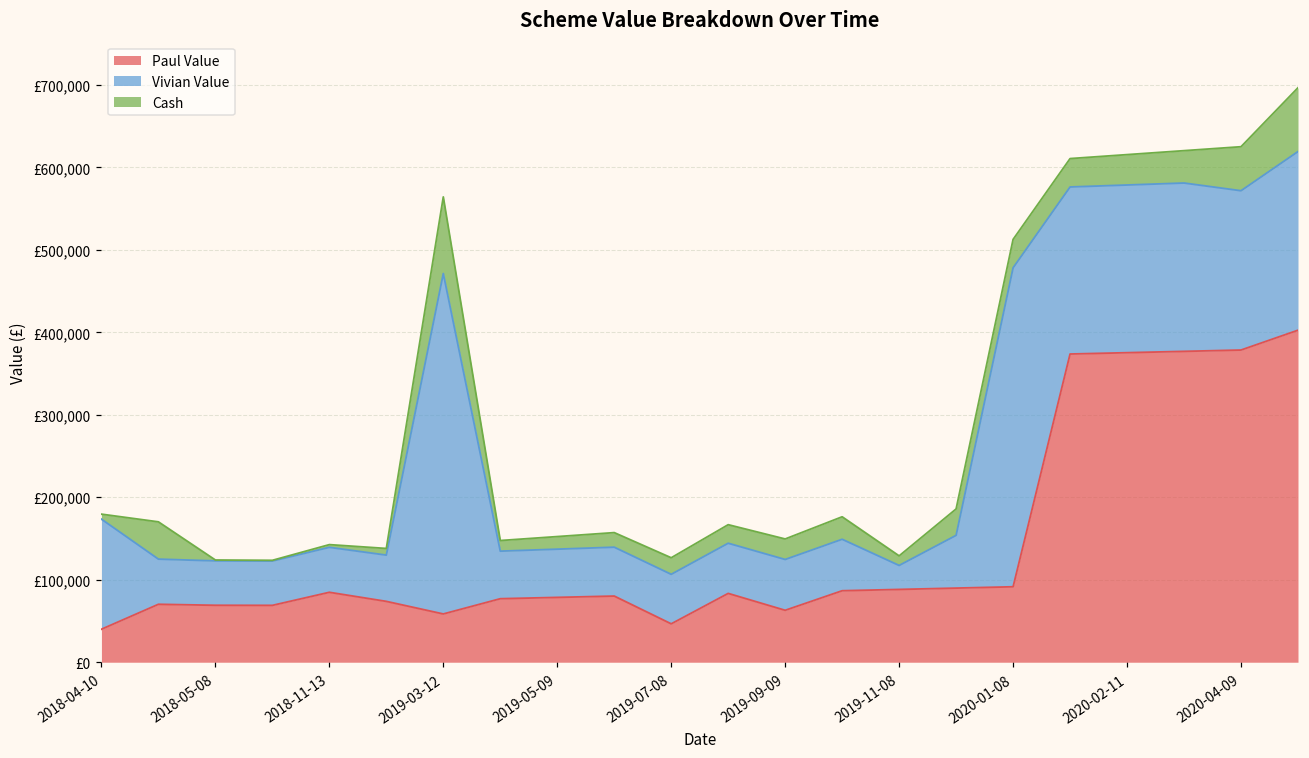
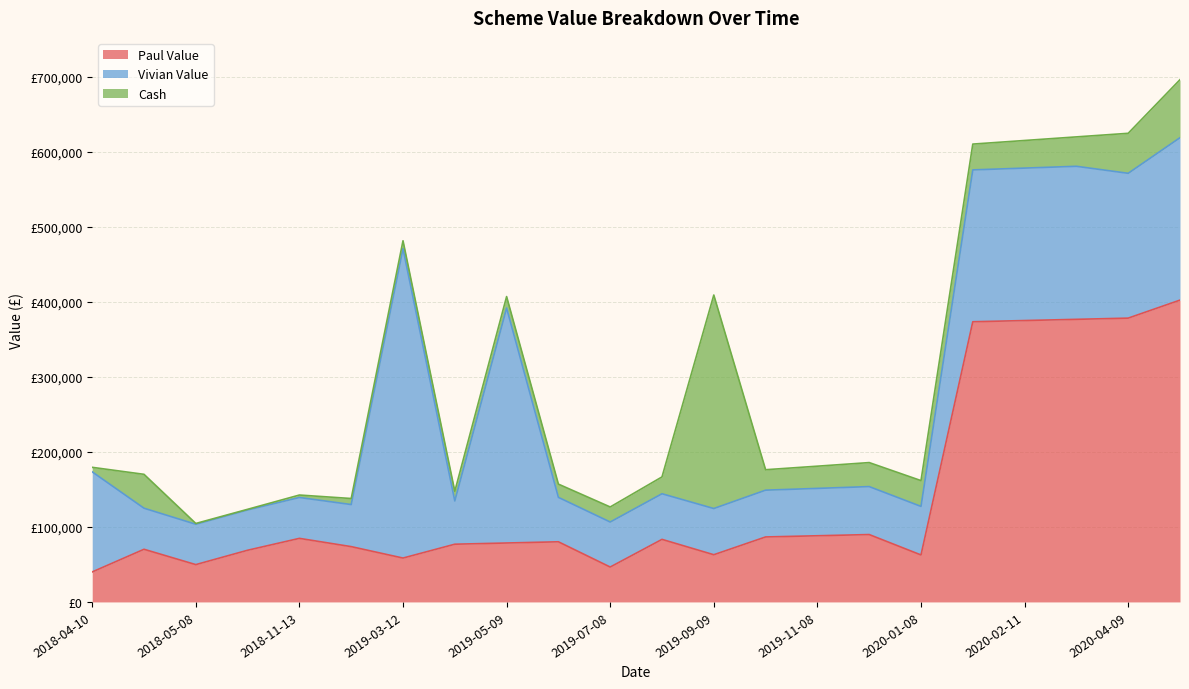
Paul Value, 2018-05-08: £70,000 -> £50,000
Cash, 2019-03-12: £90,000 -> £10,000
Vivian Value, 2019-05-09: £60,000 -> £310,000
Cash, 2019-09-09: £20,000 -> £280,000
Vivian Value, 2019-11-08: £30,000 -> £60,000
Cash, 2019-11-08: £10,000 -> £30,000
Paul Value, 2020-01-08: £90,000 -> £60,000
Vivian Value, 2020-01-08: £390,000 -> £60,000
